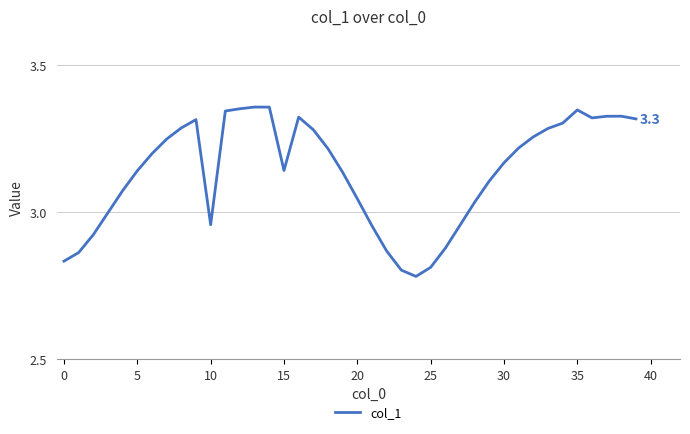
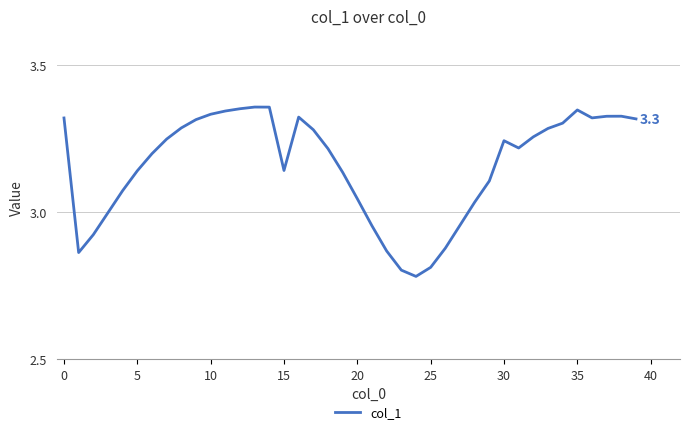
0: 2.83 -> 3.32
10: 2.96 -> 3.33
30: 3.17 -> 3.24
